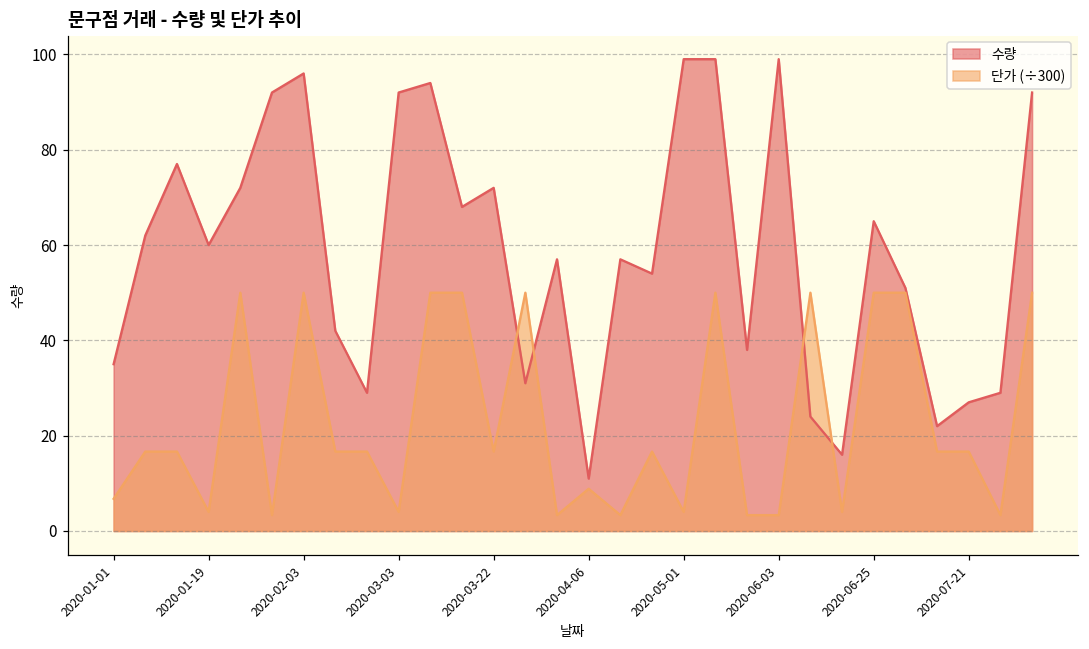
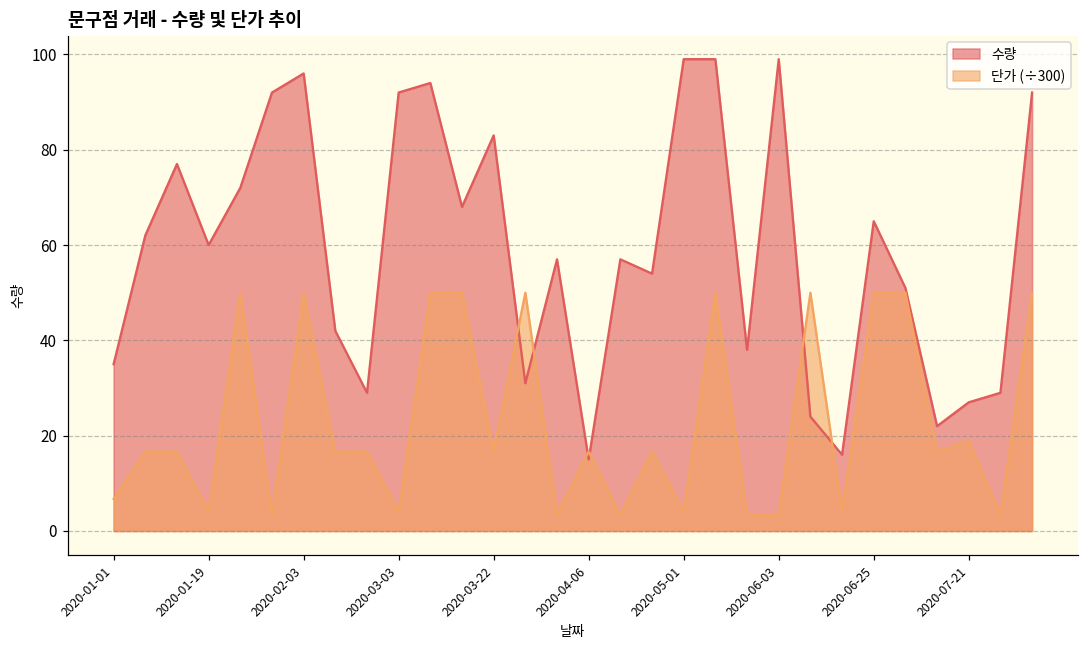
수량, 2020-03-22: 72 -> 83
수량, 2020-04-06: 11 -> 15
단가 (÷300), 2020-04-06: 9 -> 17
단가 (÷300), 2020-07-21: 17 -> 19
